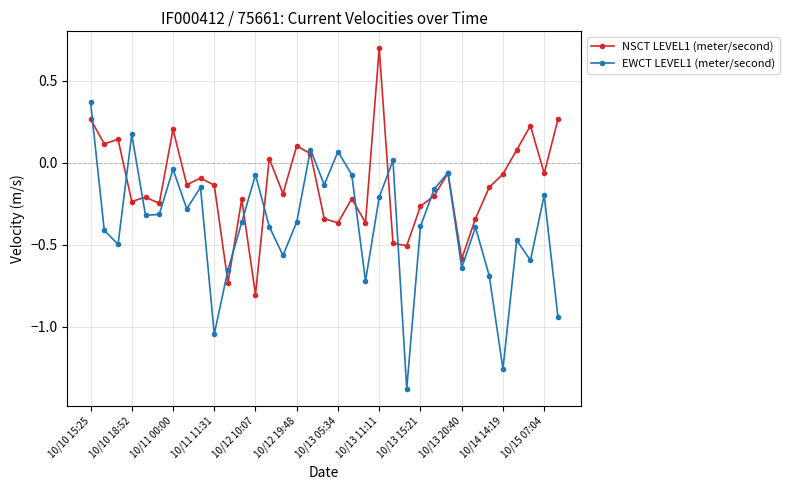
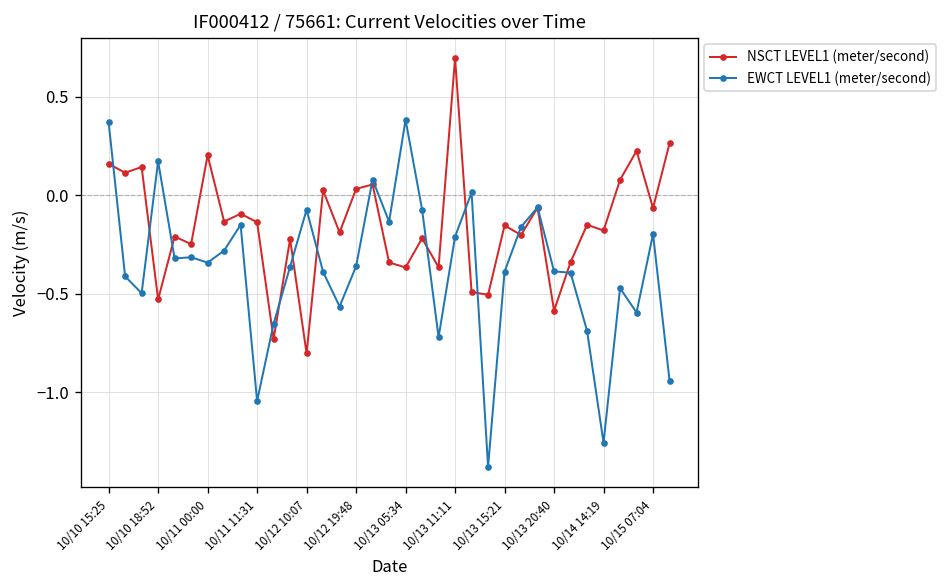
NSCT LEVEL1 (meter/second), 10/10 15:25: 0.27 -> 0.16
NSCT LEVEL1 (meter/second), 10/10 18:52: -0.24 -> -0.53
EWCT LEVEL1 (meter/second), 10/11 00:00: -0.04 -> -0.34
NSCT LEVEL1 (meter/second), 10/12 19:48: 0.10 -> 0.03
EWCT LEVEL1 (meter/second), 10/13 05:34: 0.07 -> 0.38
NSCT LEVEL1 (meter/second), 10/13 15:21: -0.27 -> -0.15
EWCT LEVEL1 (meter/second), 10/13 20:40: -0.64 -> -0.39
NSCT LEVEL1 (meter/second), 10/14 14:19: -0.07 -> -0.18
